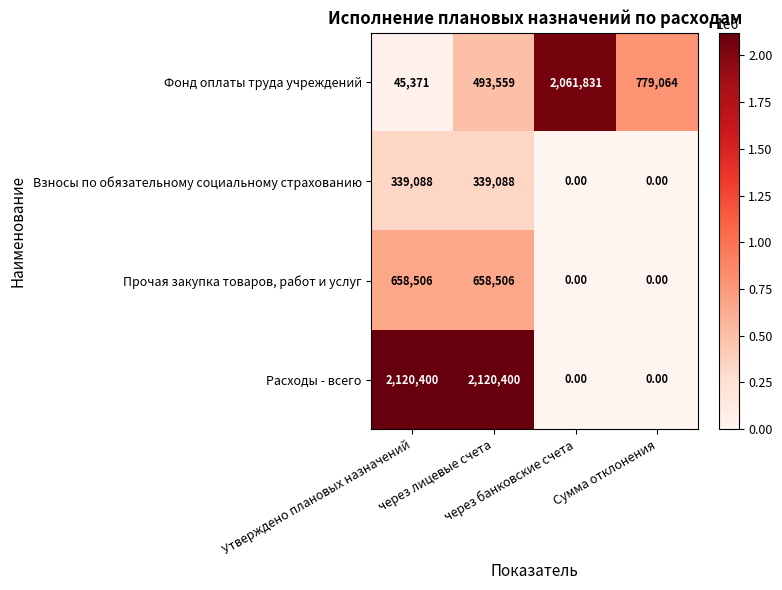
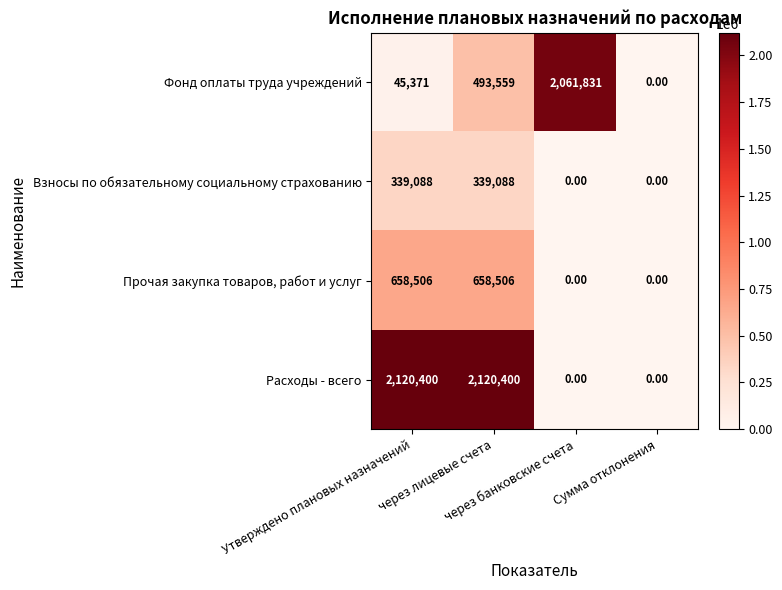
Фонд оплаты труда учреждений, Сумма отклонения: 779,064 -> 0.00
